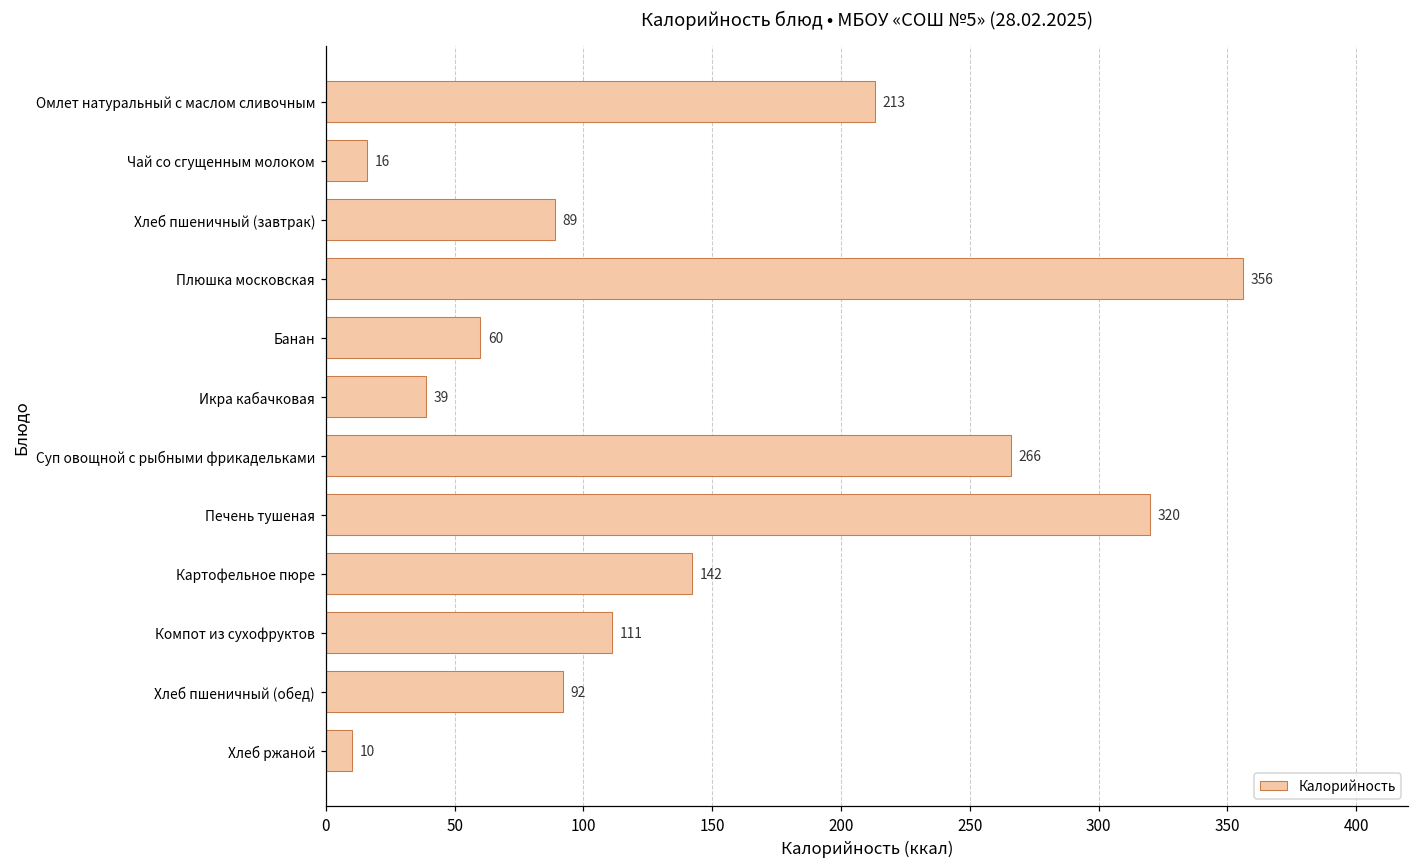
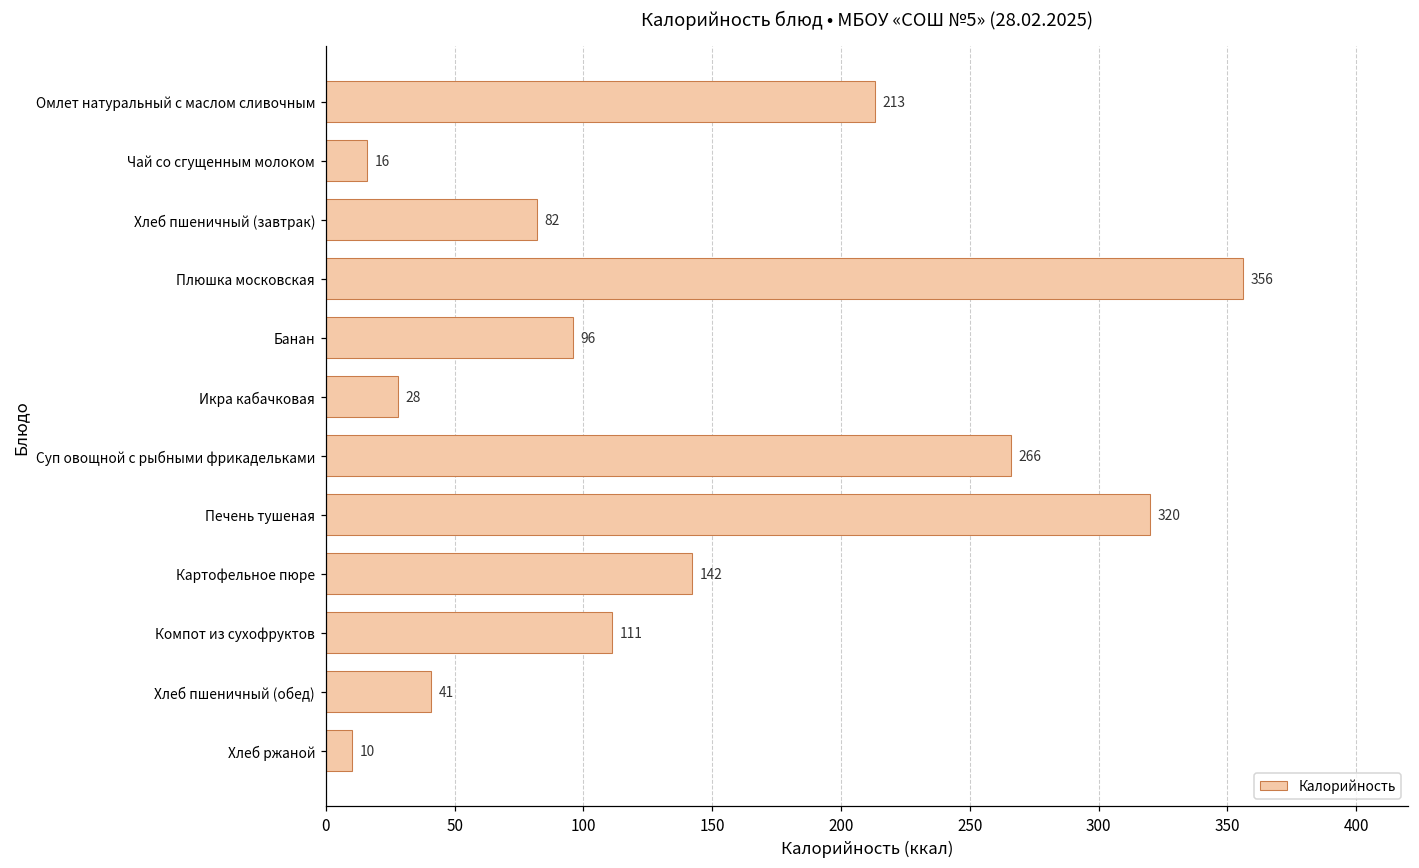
Хлеб пшеничный (завтрак): 89 -> 82
Банан: 60 -> 96
Икра кабачковая: 39 -> 28
Хлеб пшеничный (обед): 92 -> 41
